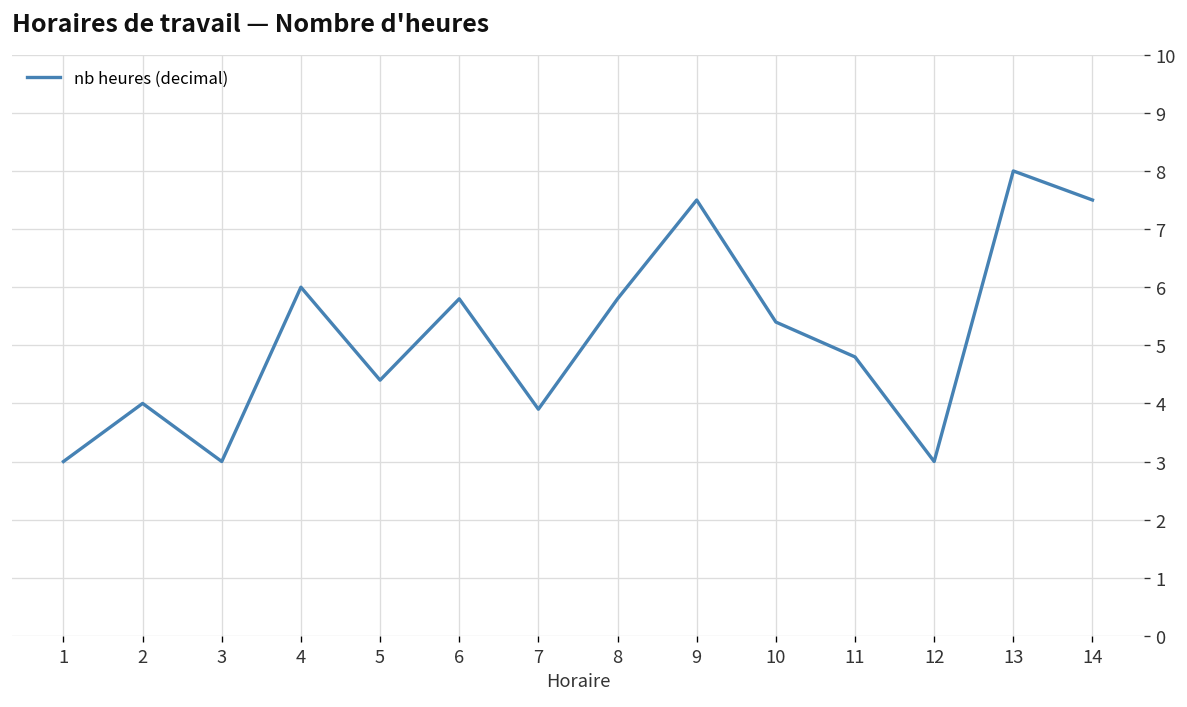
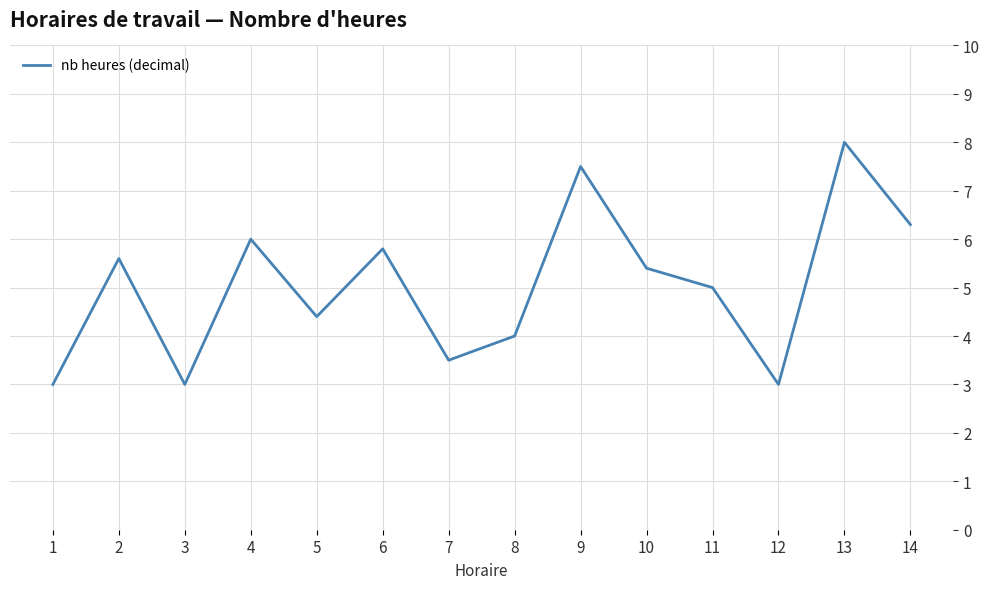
2: 4.0 -> 5.6
7: 3.9 -> 3.5
8: 5.8 -> 4.0
11: 4.8 -> 5.0
14: 7.5 -> 6.3
